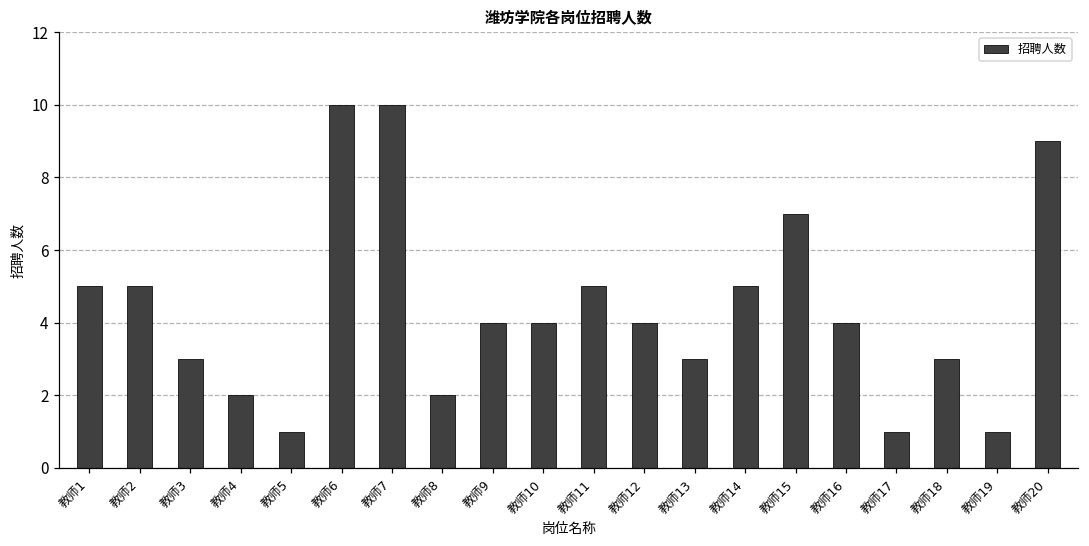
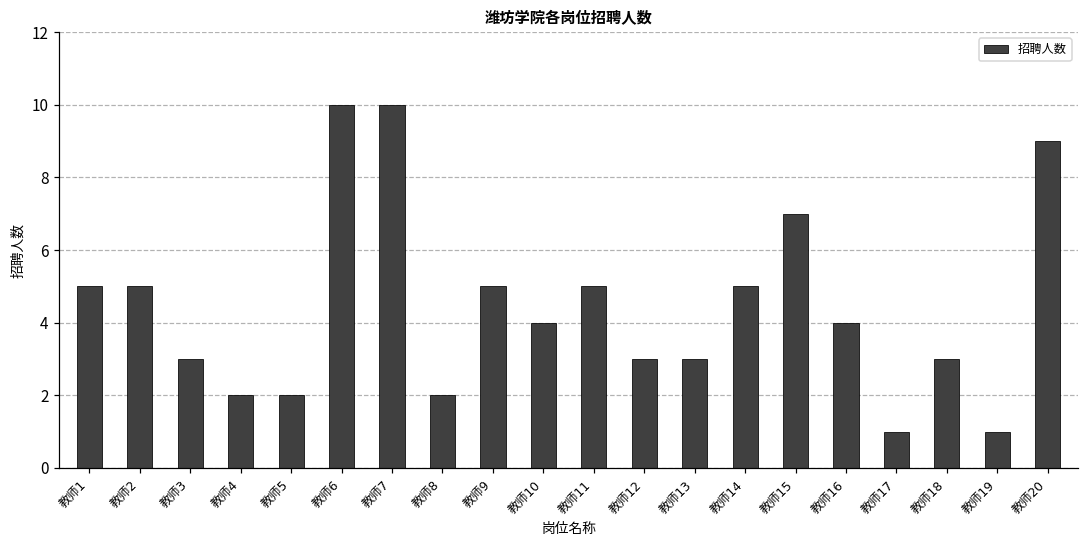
教师5: 1 -> 2
教师9: 4 -> 5
教师12: 4 -> 3
